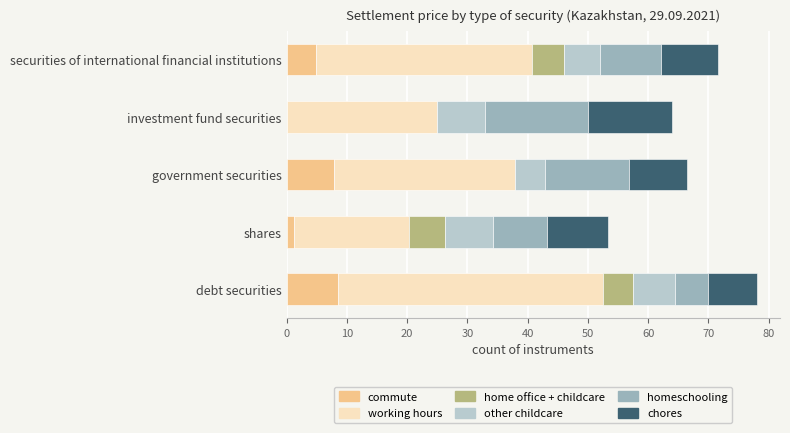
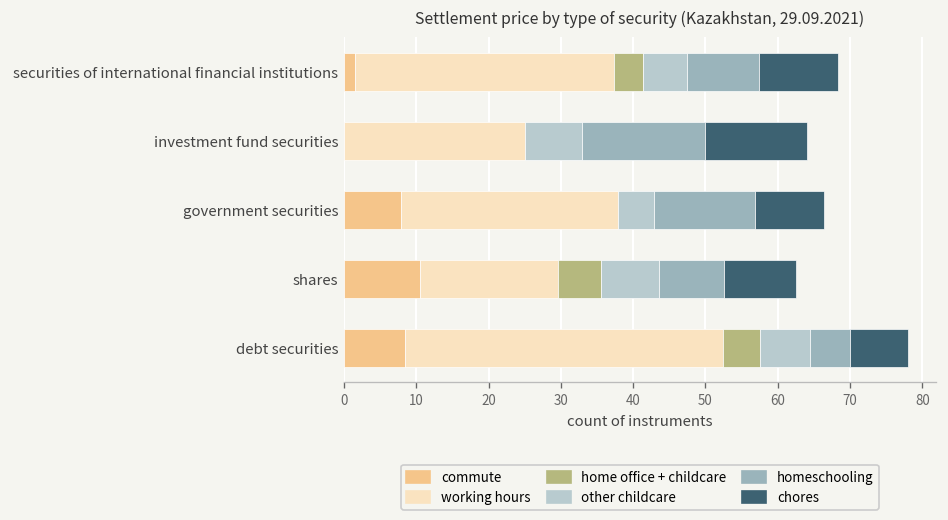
commute, securities of international financial institutions: 5 -> 2
home office + childcare, securities of international financial institutions: 5 -> 4
chores, securities of international financial institutions: 10 -> 11
commute, shares: 1 -> 11
